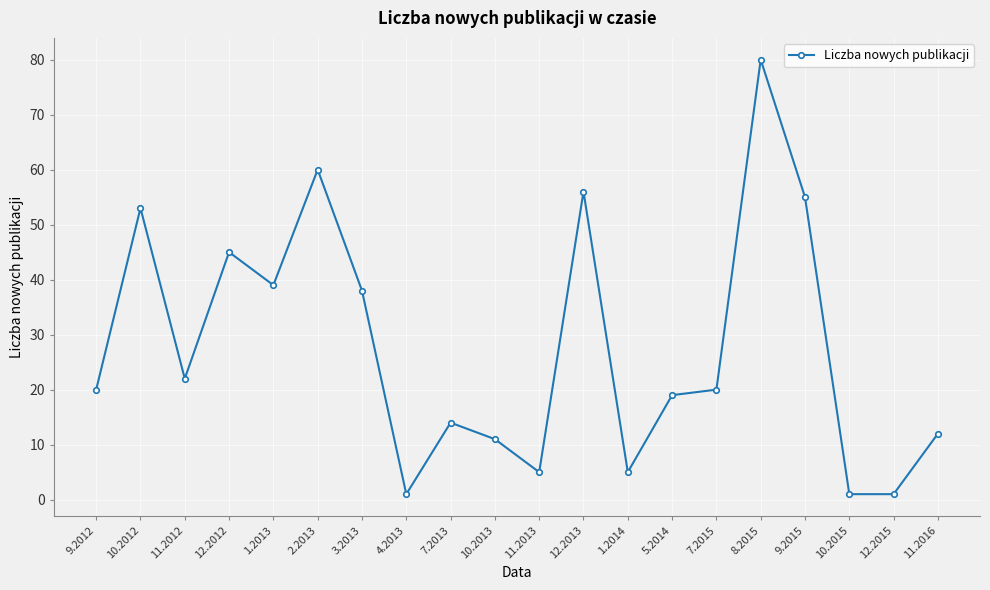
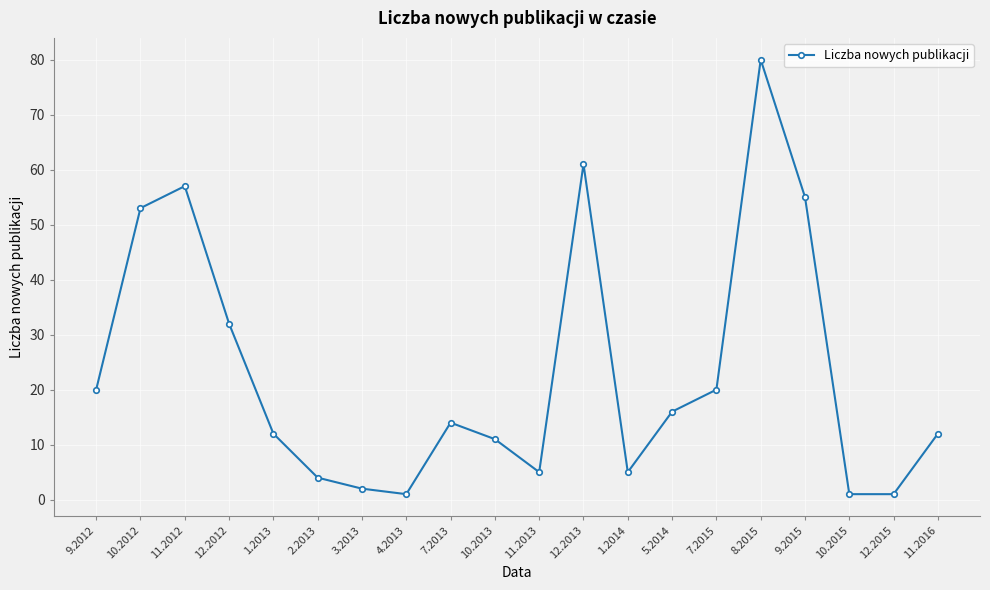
11.2012: 22 -> 57
12.2012: 45 -> 32
1.2013: 39 -> 12
2.2013: 60 -> 4
3.2013: 38 -> 2
12.2013: 56 -> 61
5.2014: 19 -> 16
